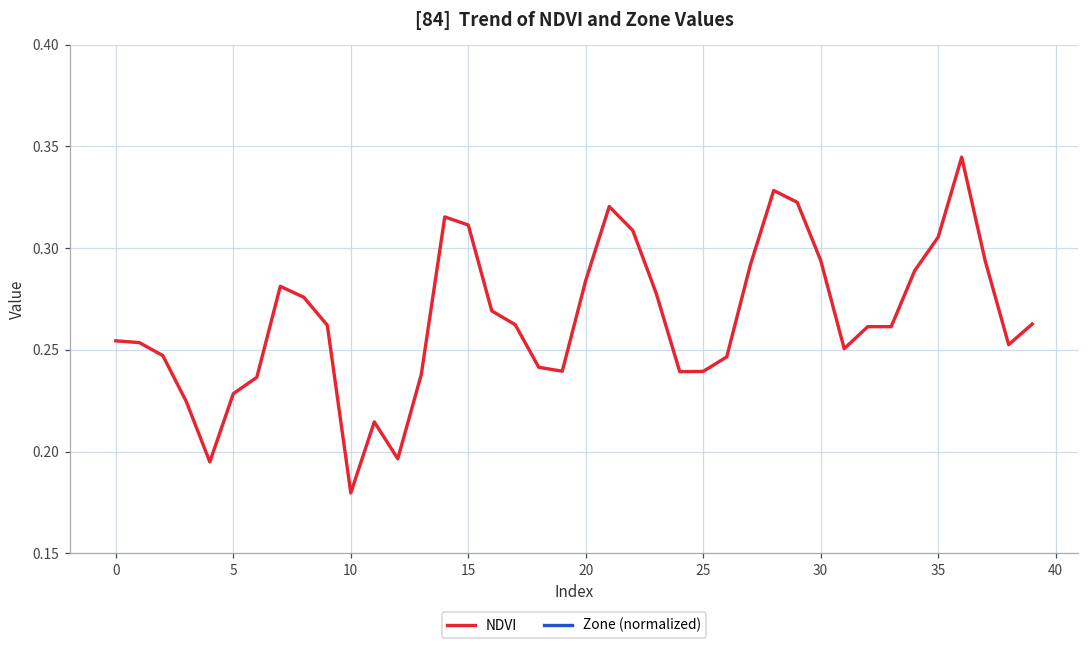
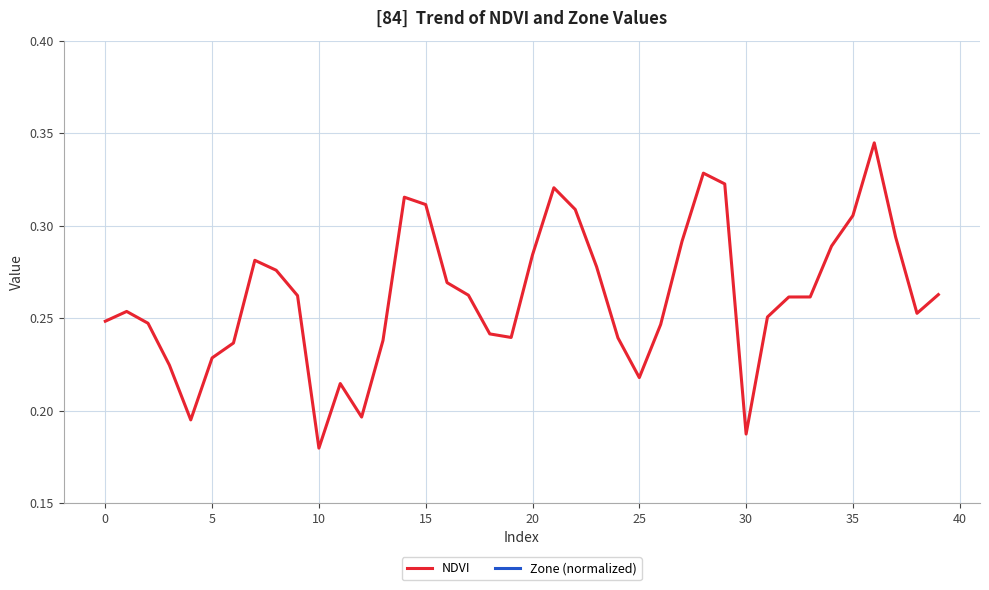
NDVI, 0: 0.254 -> 0.248
NDVI, 25: 0.239 -> 0.218
NDVI, 30: 0.294 -> 0.187
